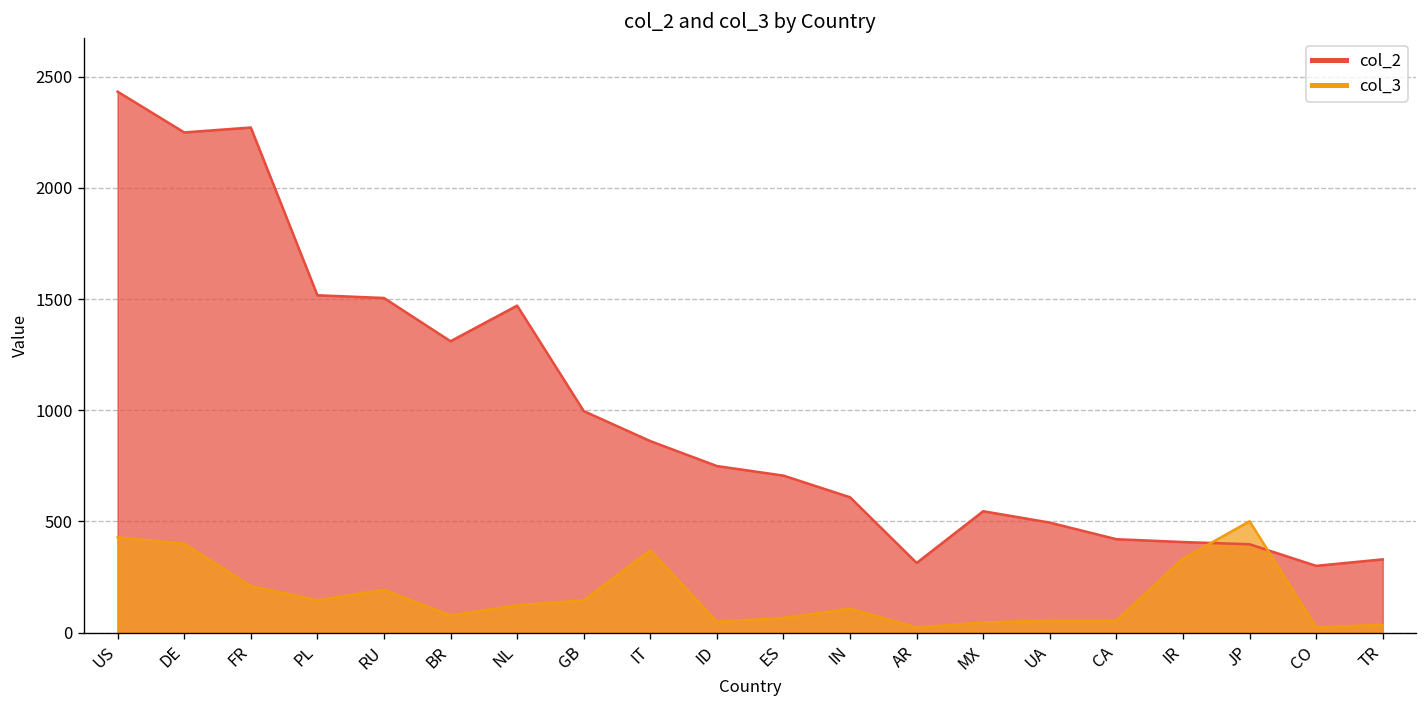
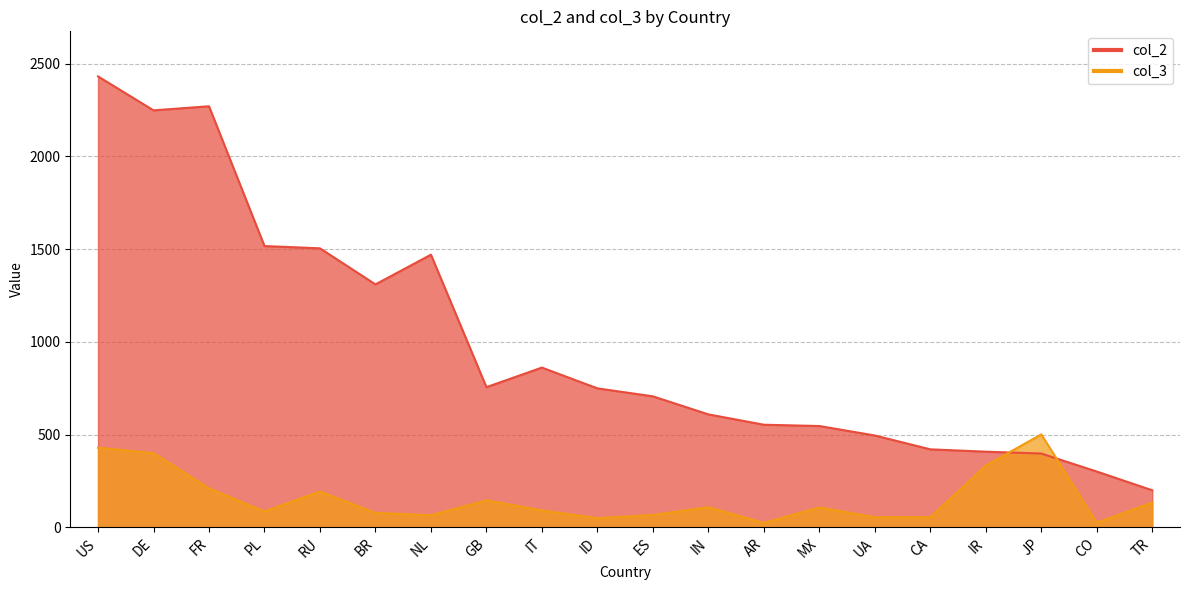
col_3, PL: 150 -> 80
col_3, NL: 120 -> 60
col_2, GB: 1000 -> 760
col_3, IT: 370 -> 90
col_2, AR: 310 -> 550
col_3, MX: 50 -> 110
col_2, TR: 330 -> 200
col_3, TR: 30 -> 130
